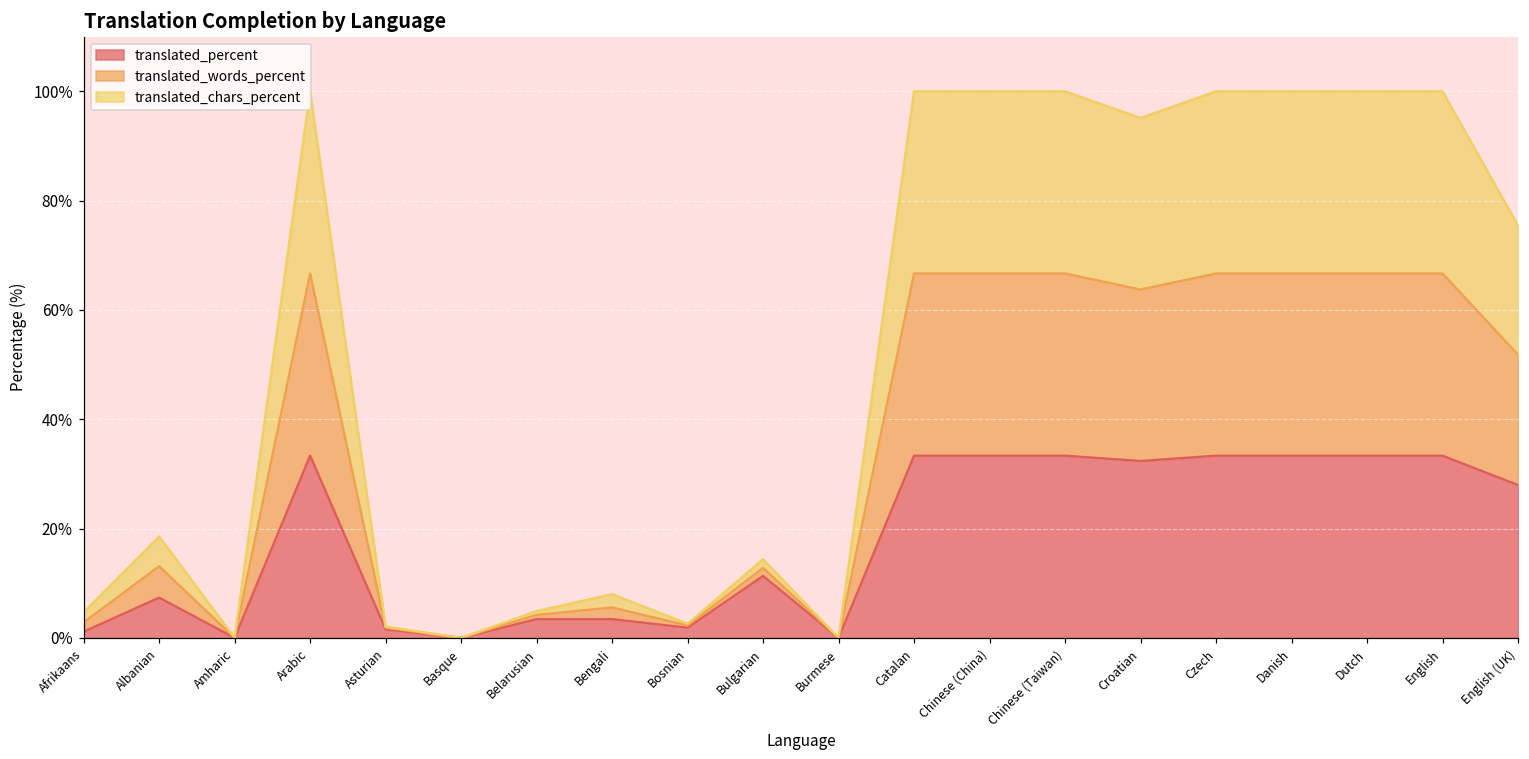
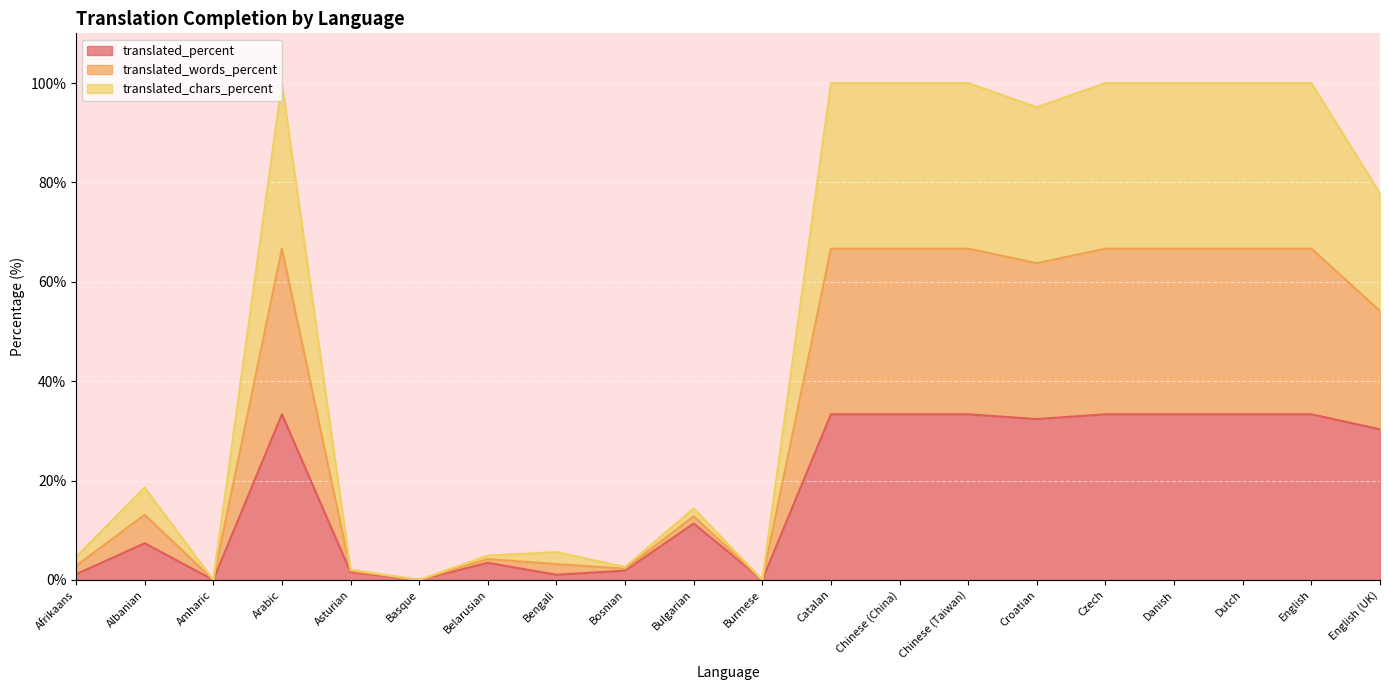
translated_percent, Bengali: 3% -> 1%
translated_percent, English (UK): 28% -> 30%
